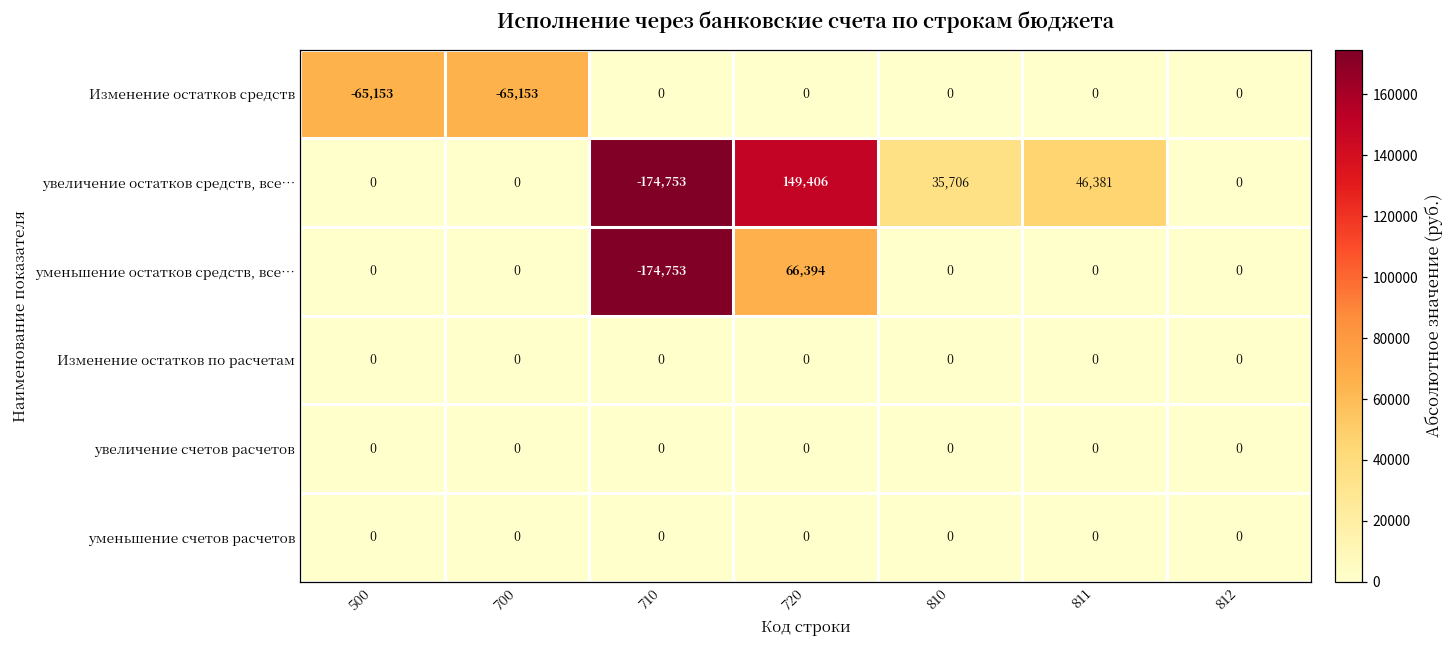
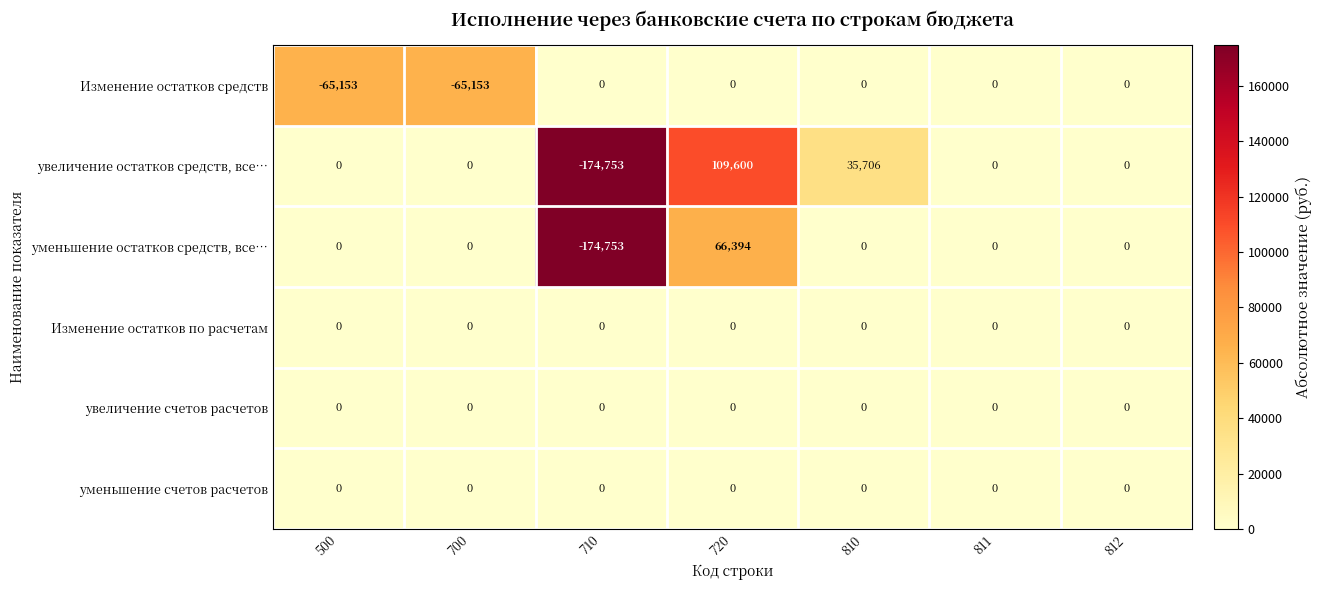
увеличение остатков средств, все…, 720: 149,406 -> 109,600
увеличение остатков средств, все…, 811: 46,381 -> 0
